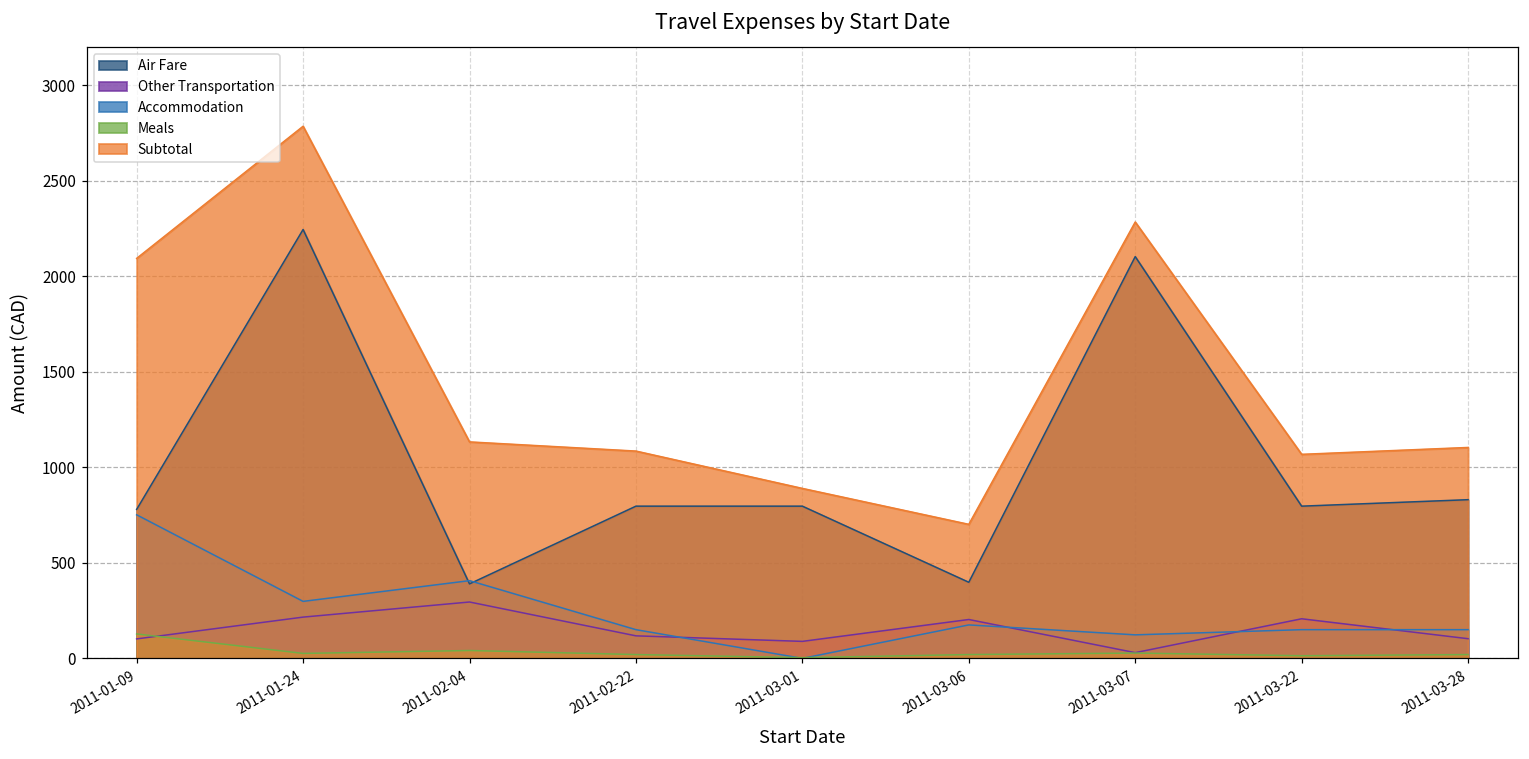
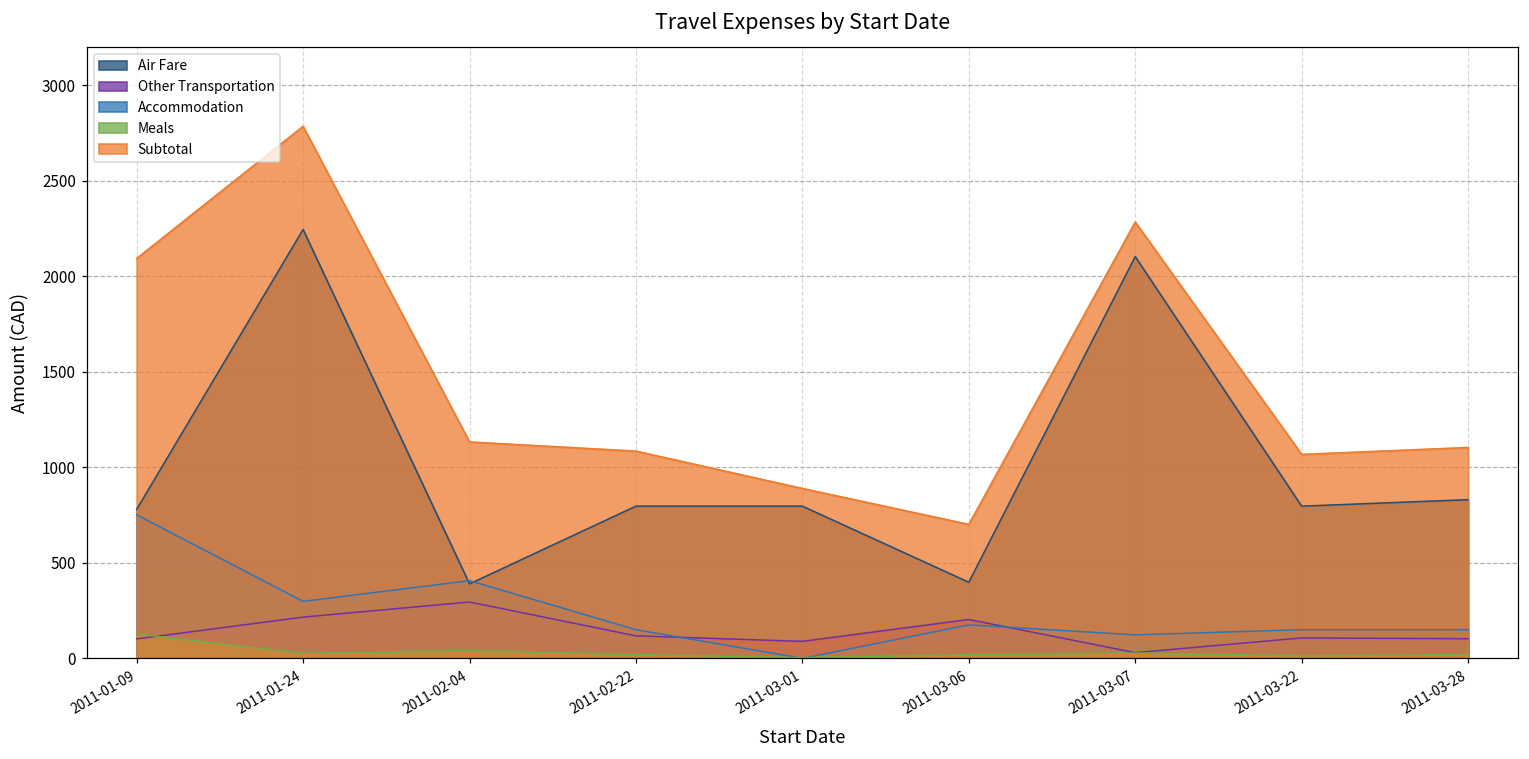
Other Transportation, 2011-03-22: 210 -> 110
